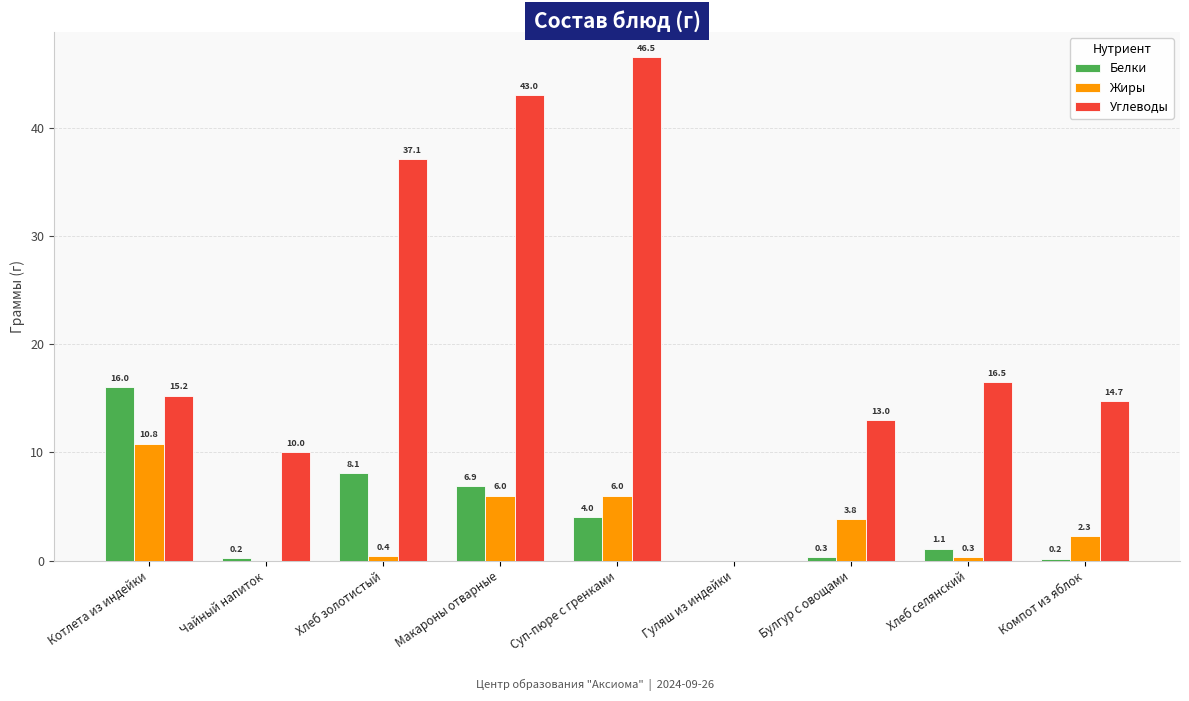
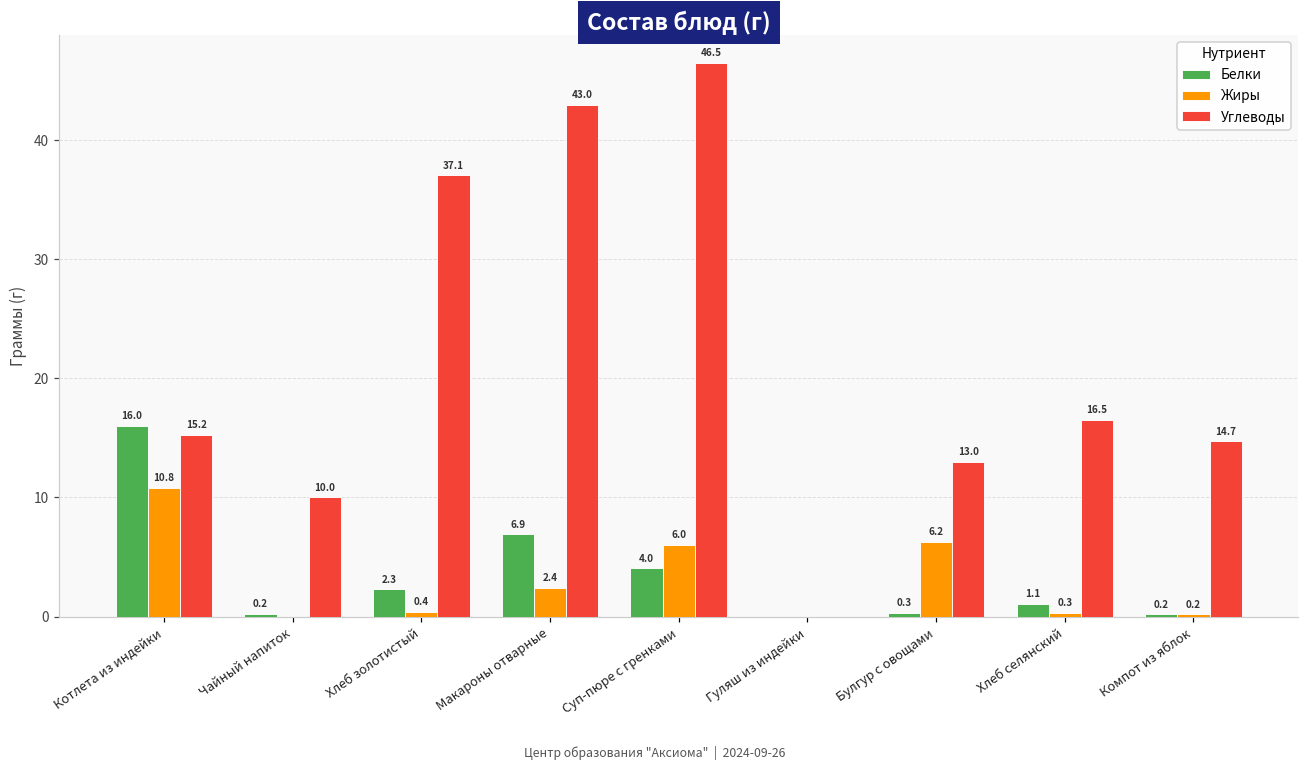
Белки, Хлеб золотистый: 8.1 -> 2.3
Жиры, Макароны отварные: 6.0 -> 2.4
Жиры, Булгур с овощами: 3.8 -> 6.2
Жиры, Компот из яблок: 2.3 -> 0.2
